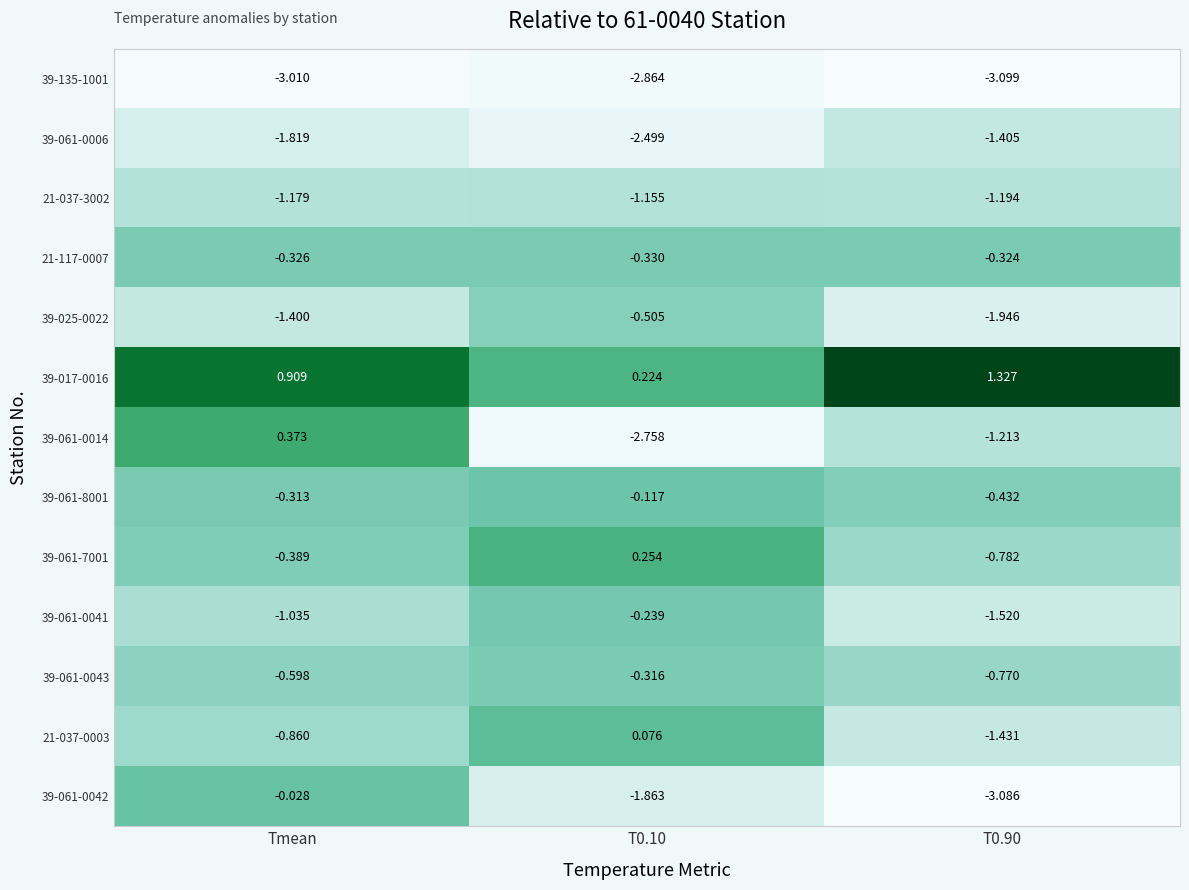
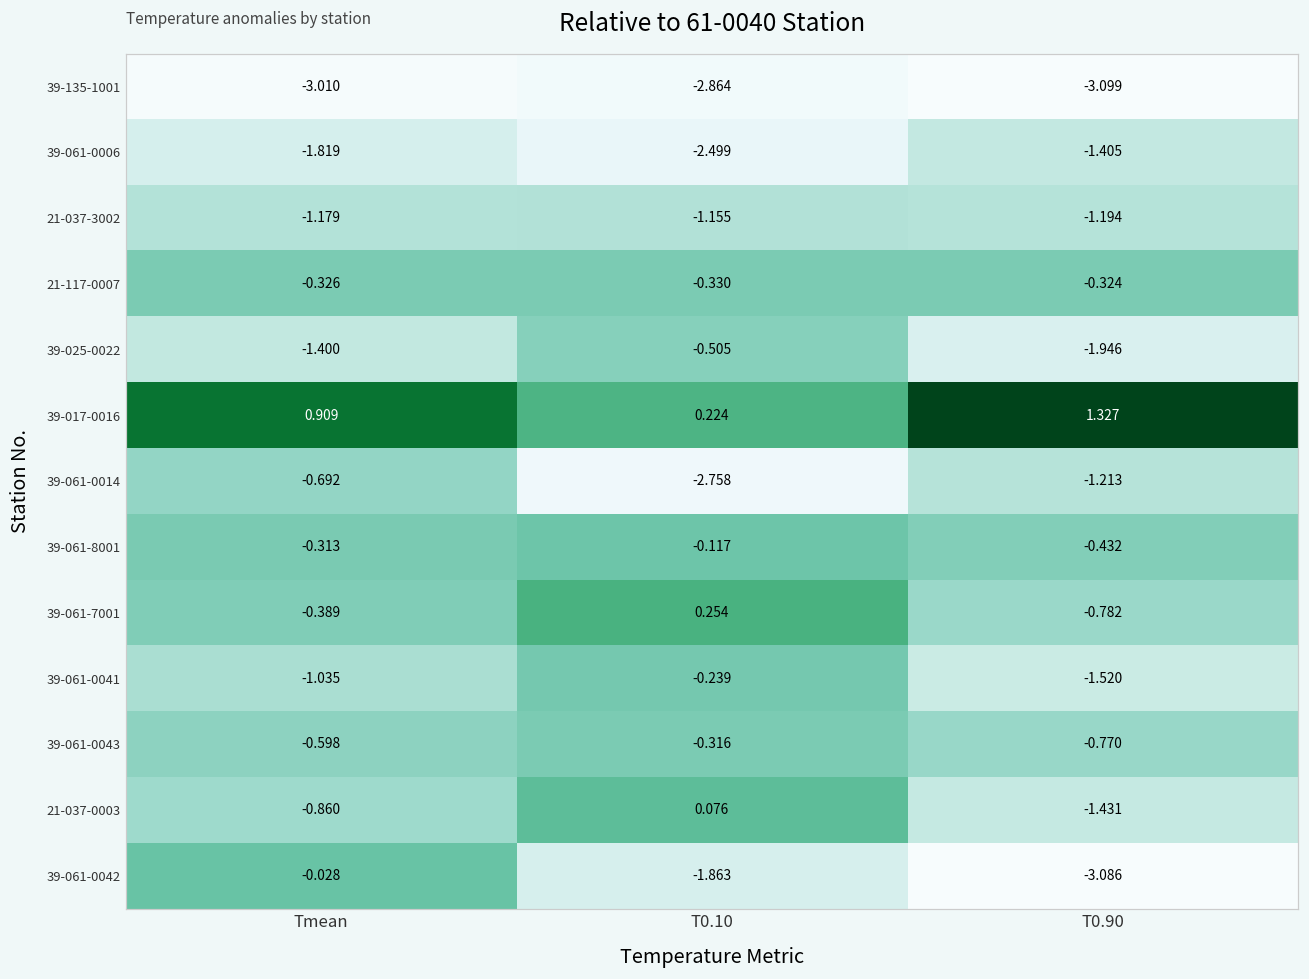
39-061-0014, Tmean: 0.373 -> -0.692
